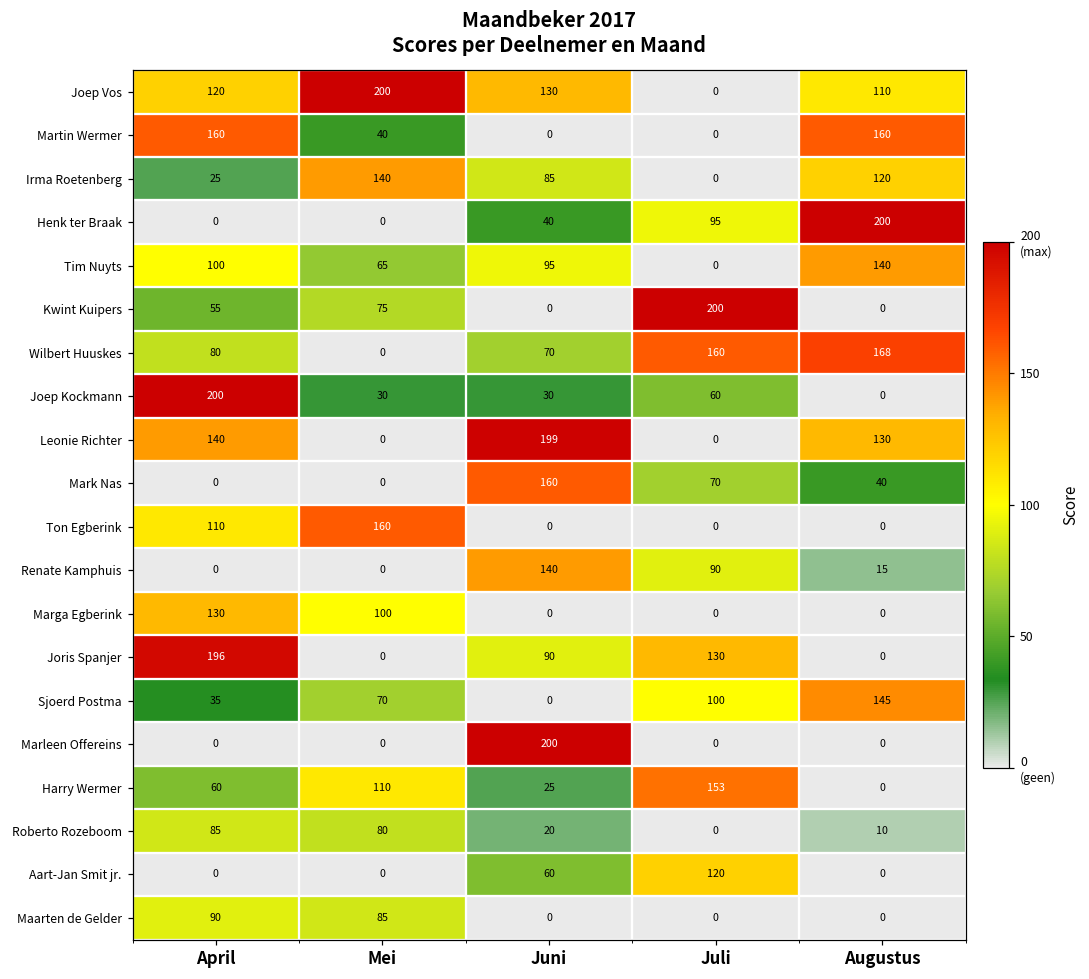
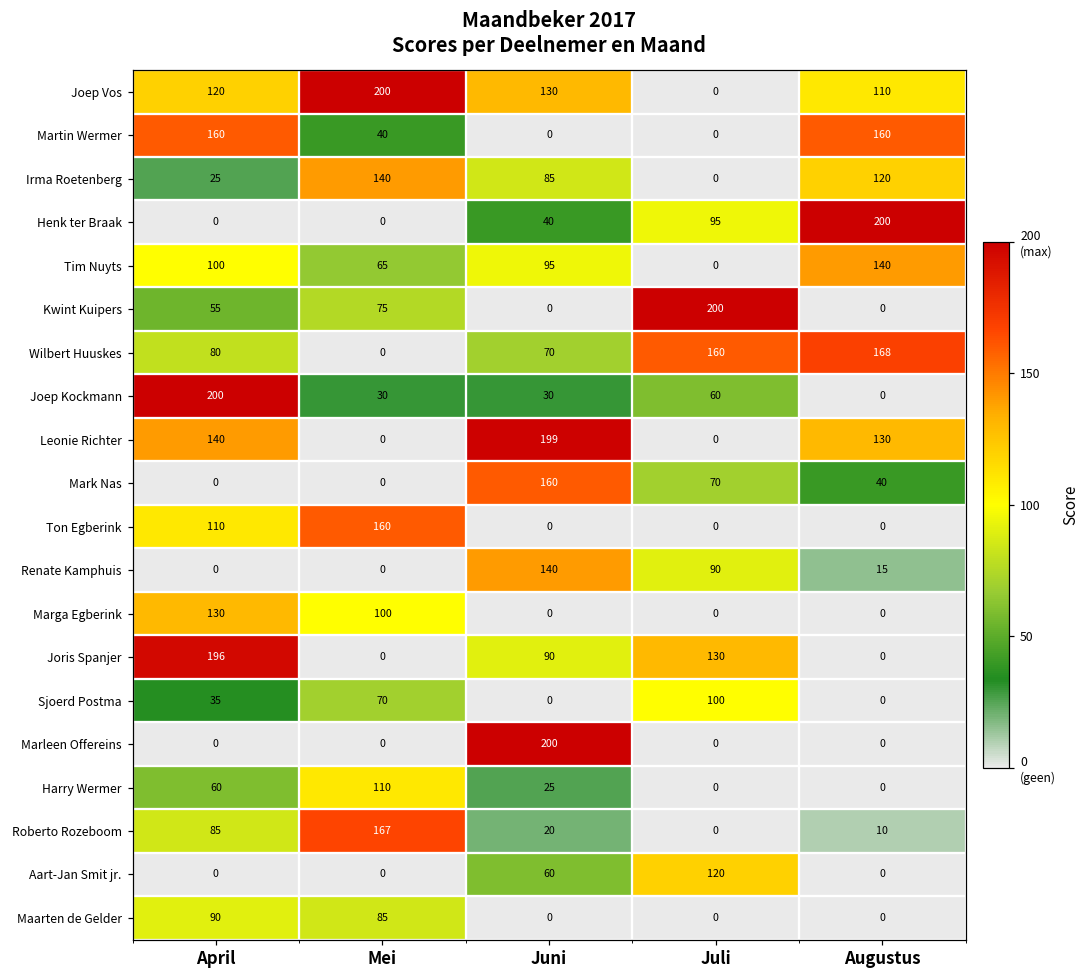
Sjoerd Postma, Augustus: 145 -> 0
Harry Wermer, Juli: 153 -> 0
Roberto Rozeboom, Mei: 80 -> 167
